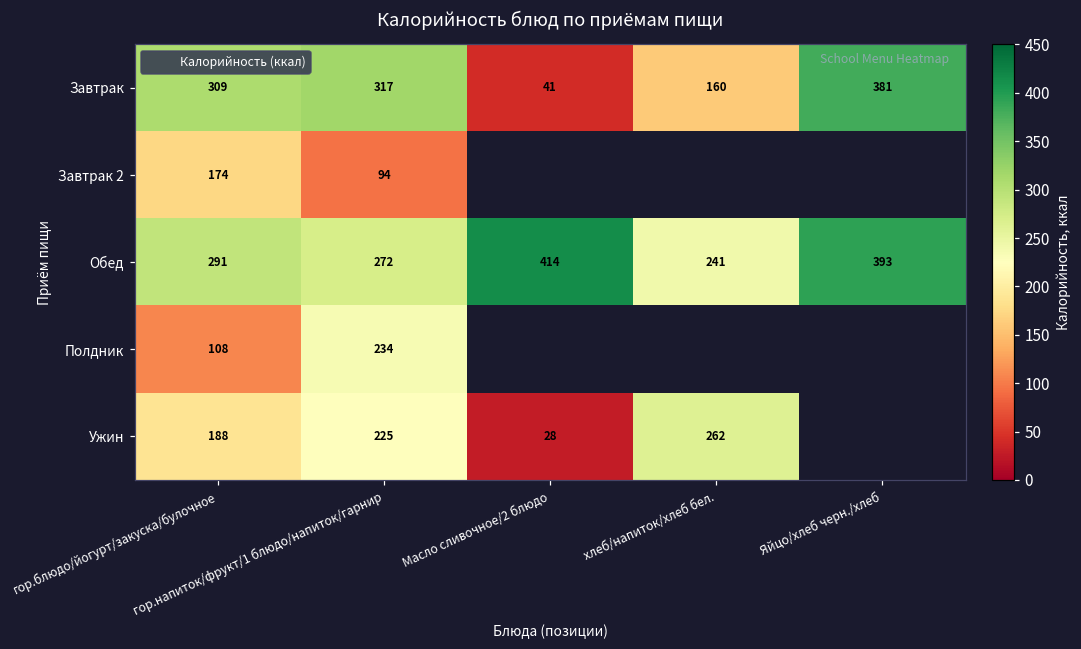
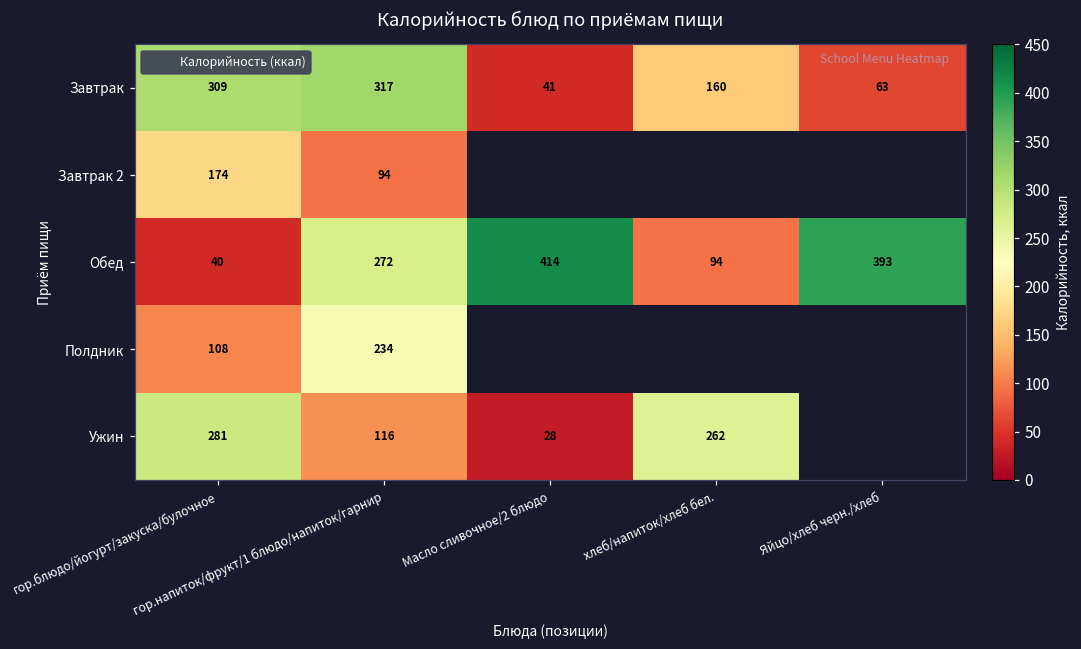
Завтрак, Яйцо/хлеб черн./хлеб: 381 -> 63
Обед, гор.блюдо/йогурт/закуска/булочное: 291 -> 40
Обед, хлеб/напиток/хлеб бел.: 241 -> 94
Ужин, гор.блюдо/йогурт/закуска/булочное: 188 -> 281
Ужин, гор.напиток/фрукт/1 блюдо/напиток/гарнир: 225 -> 116
